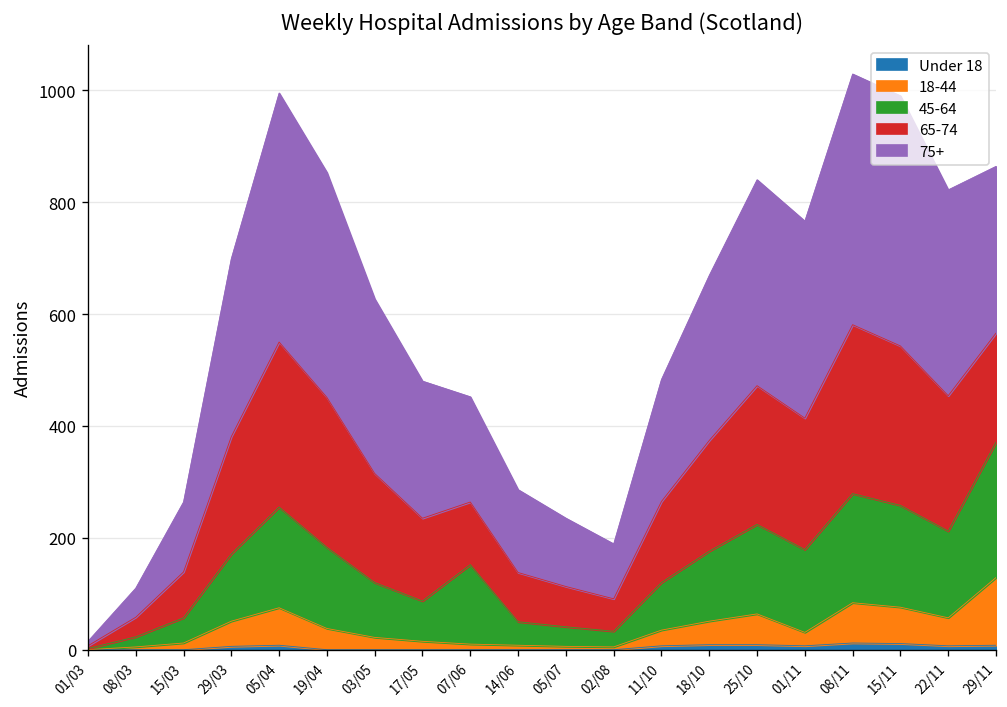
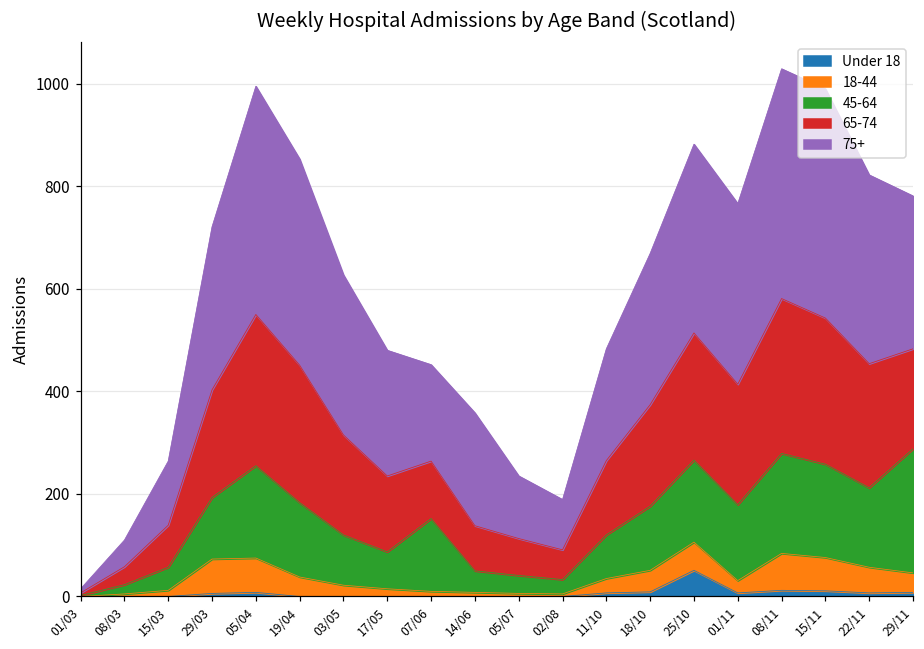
18-44, 29/03: 50 -> 70
75+, 14/06: 150 -> 220
Under 18, 25/10: 10 -> 50
18-44, 29/11: 120 -> 40
